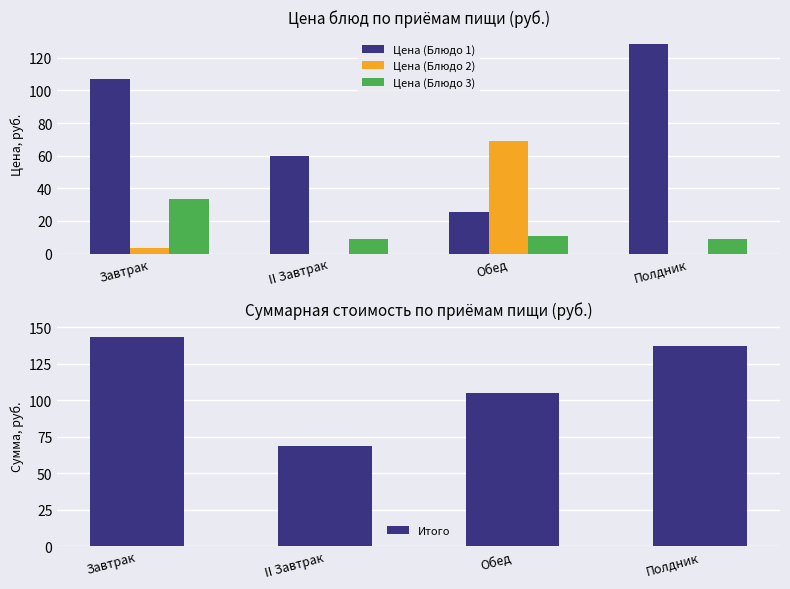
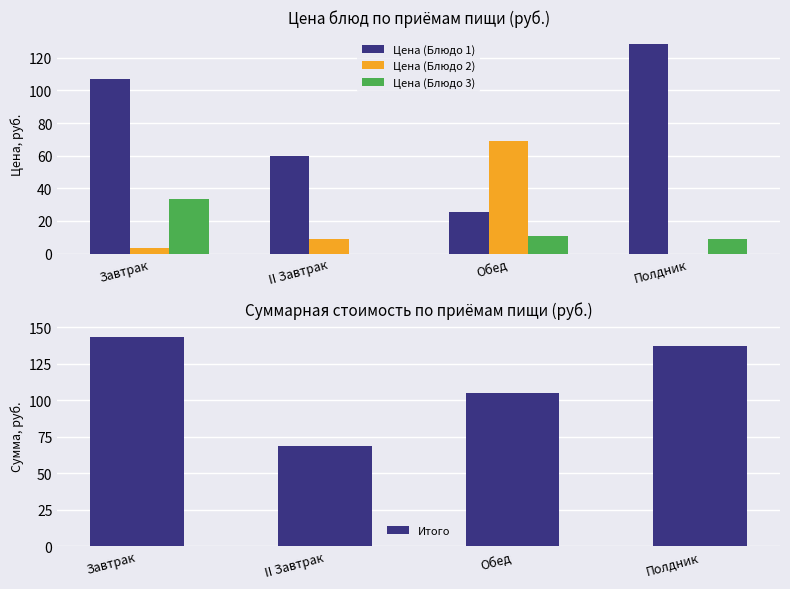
Цена блюд по приёмам пищи (руб.), Цена (Блюдо 2), II Завтрак: 0 -> 9
Цена блюд по приёмам пищи (руб.), Цена (Блюдо 3), II Завтрак: 9 -> 0
